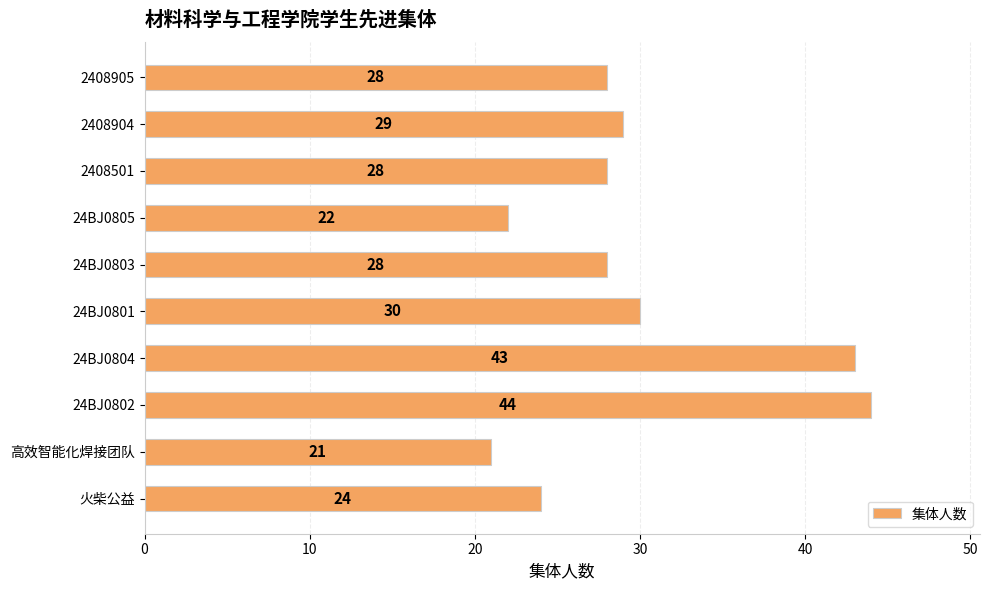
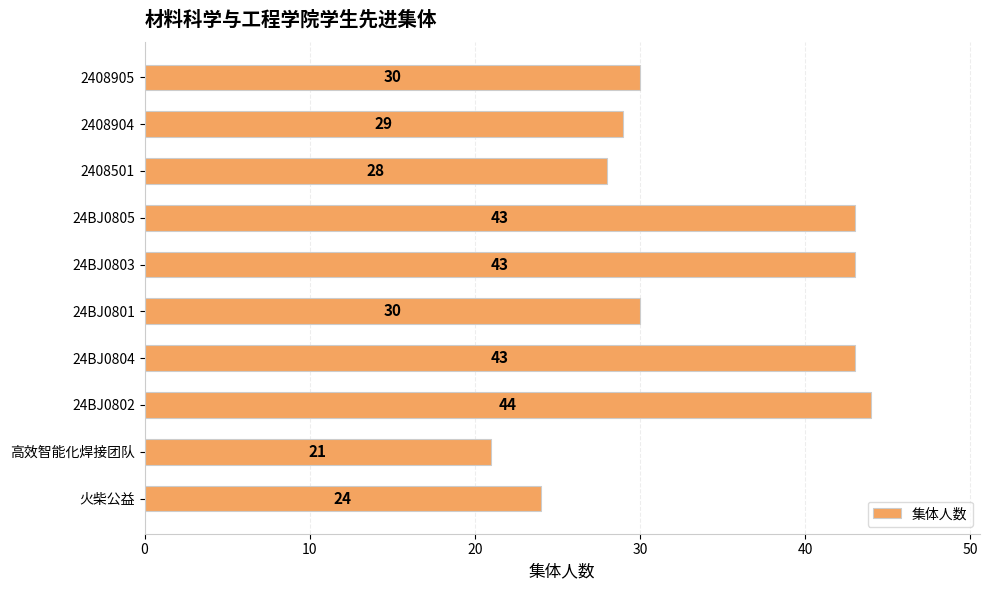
2408905: 28 -> 30
24BJ0805: 22 -> 43
24BJ0803: 28 -> 43
